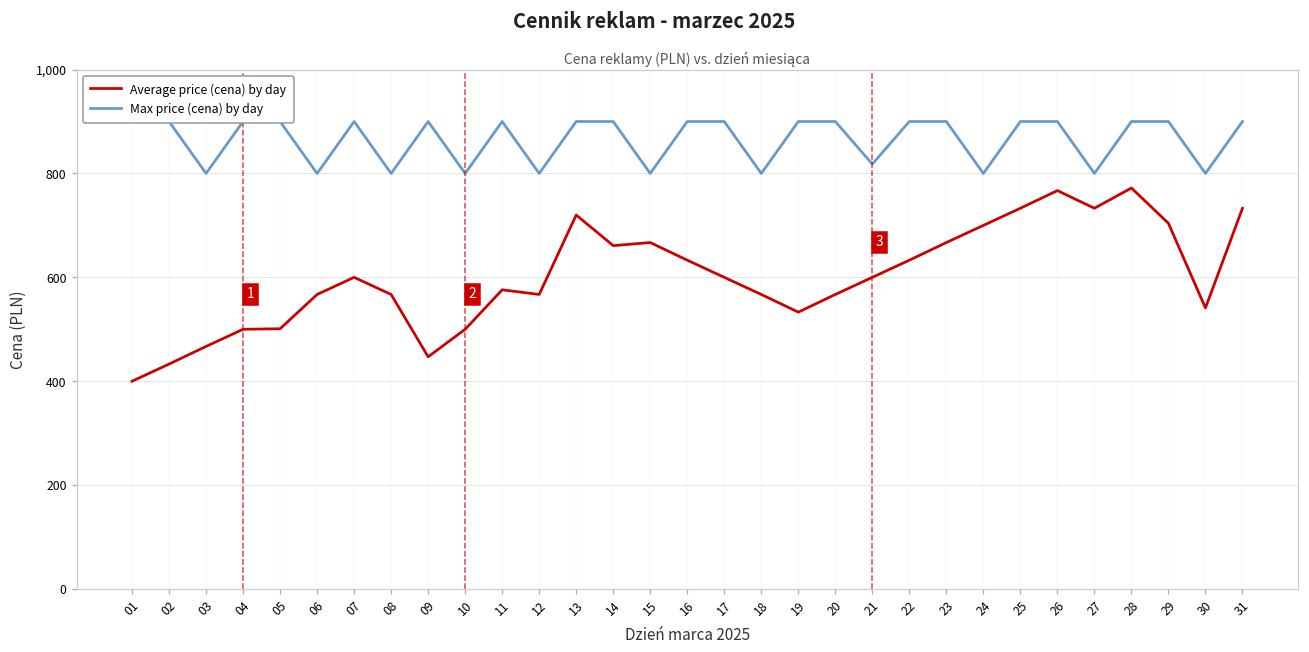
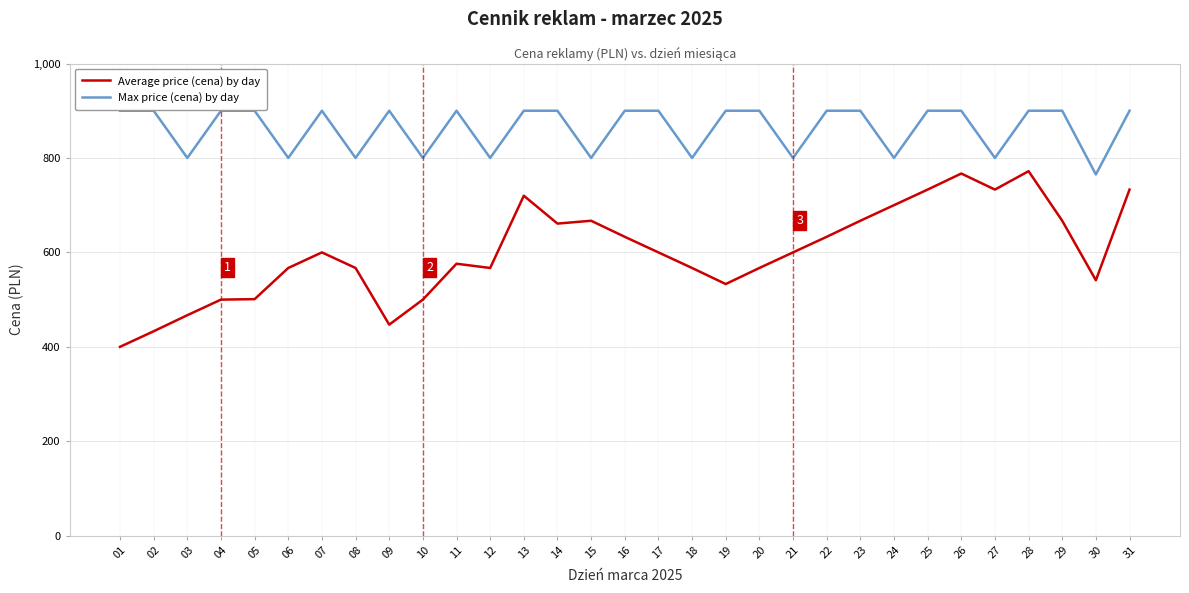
Max price (cena) by day, 21: 820 -> 800
Average price (cena) by day, 29: 700 -> 670
Max price (cena) by day, 30: 800 -> 770
